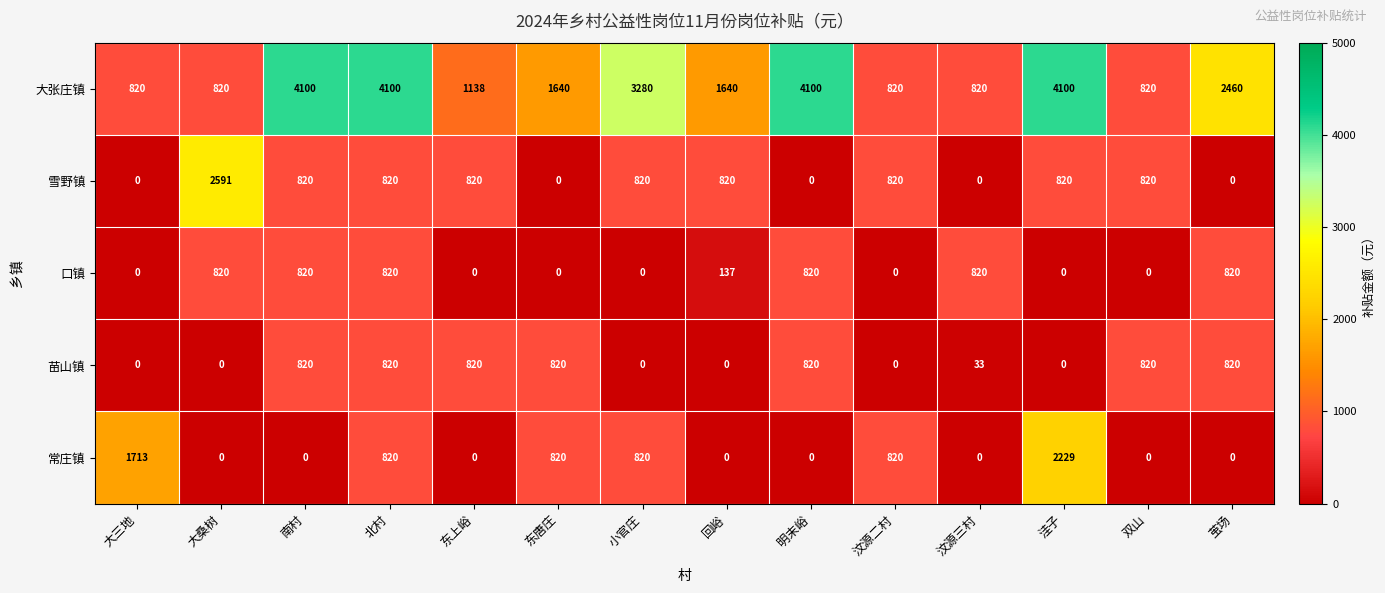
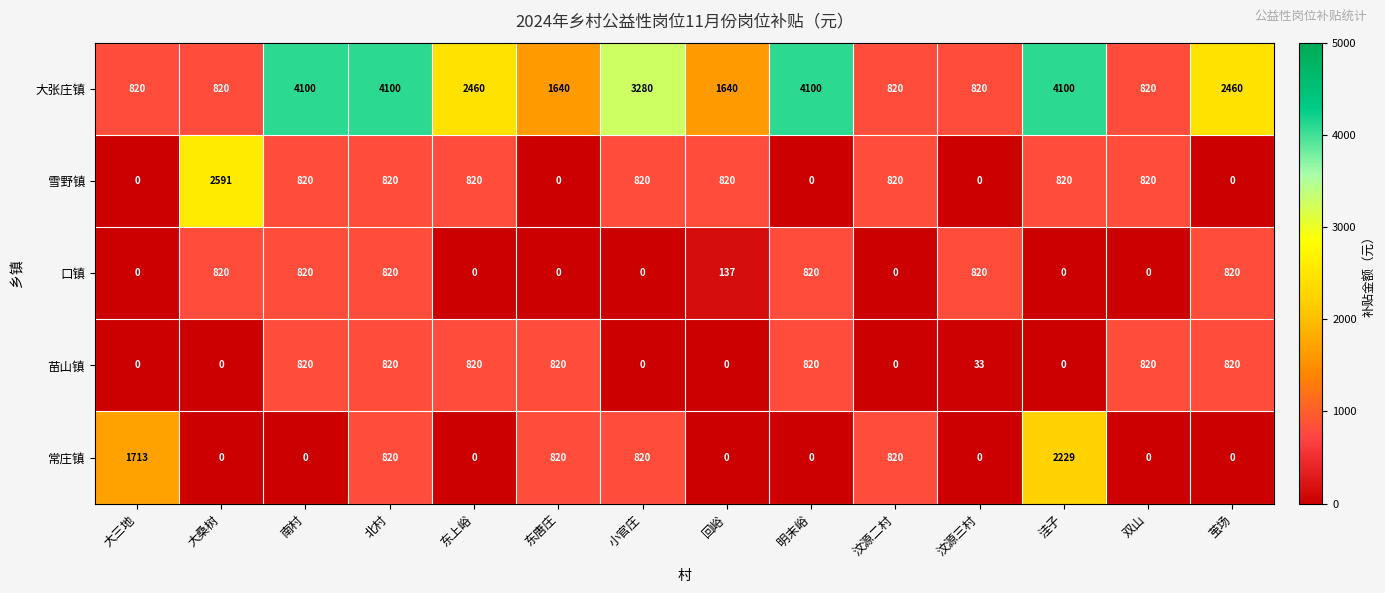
大张庄镇, 东上峪: 1138 -> 2460
